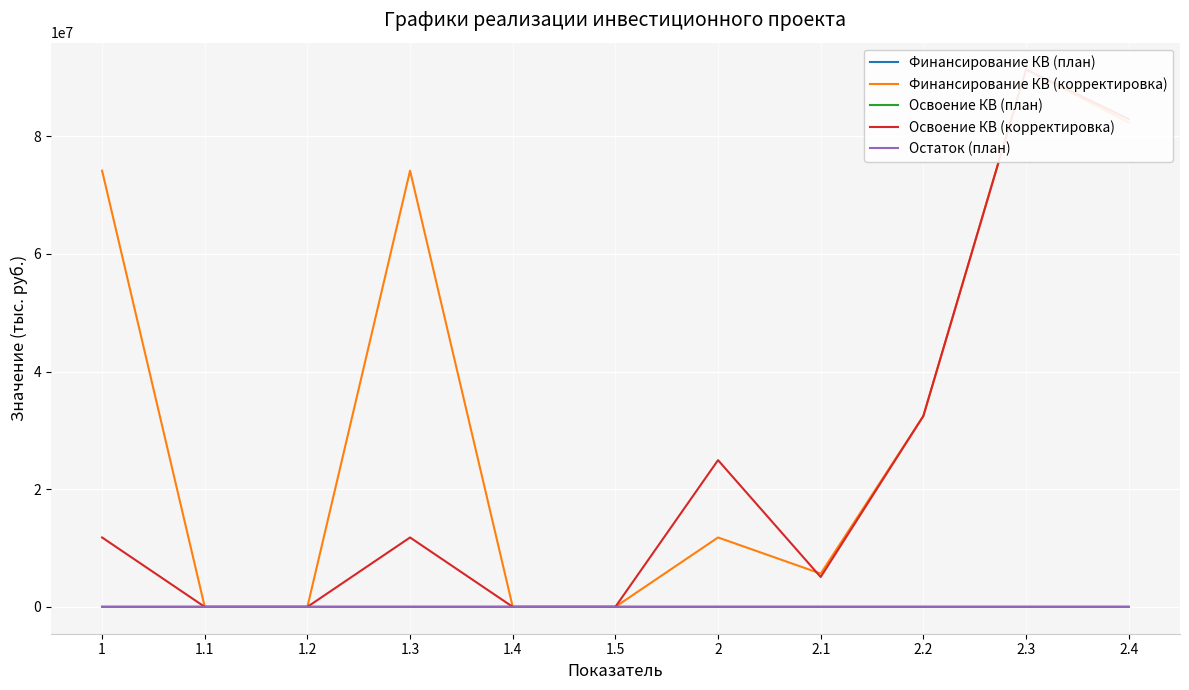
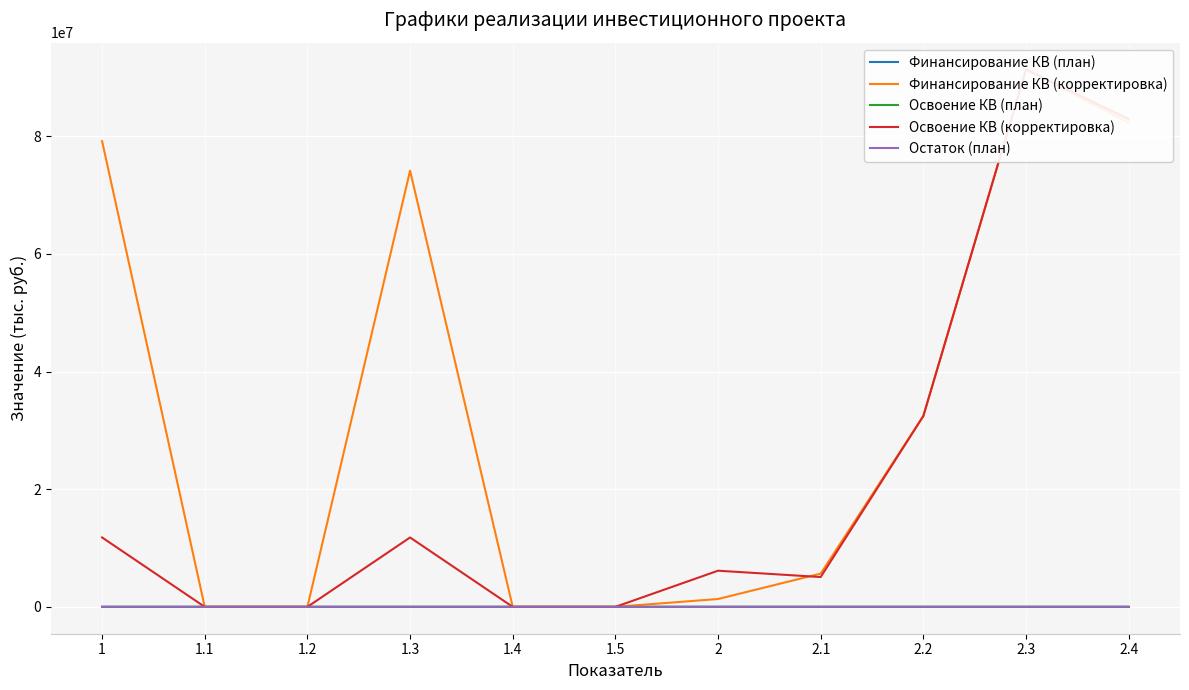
Финансирование КВ (корректировка), 1: 74000000 -> 79000000
Финансирование КВ (корректировка), 2: 12000000 -> 1000000
Освоение КВ (корректировка), 2: 25000000 -> 6000000
